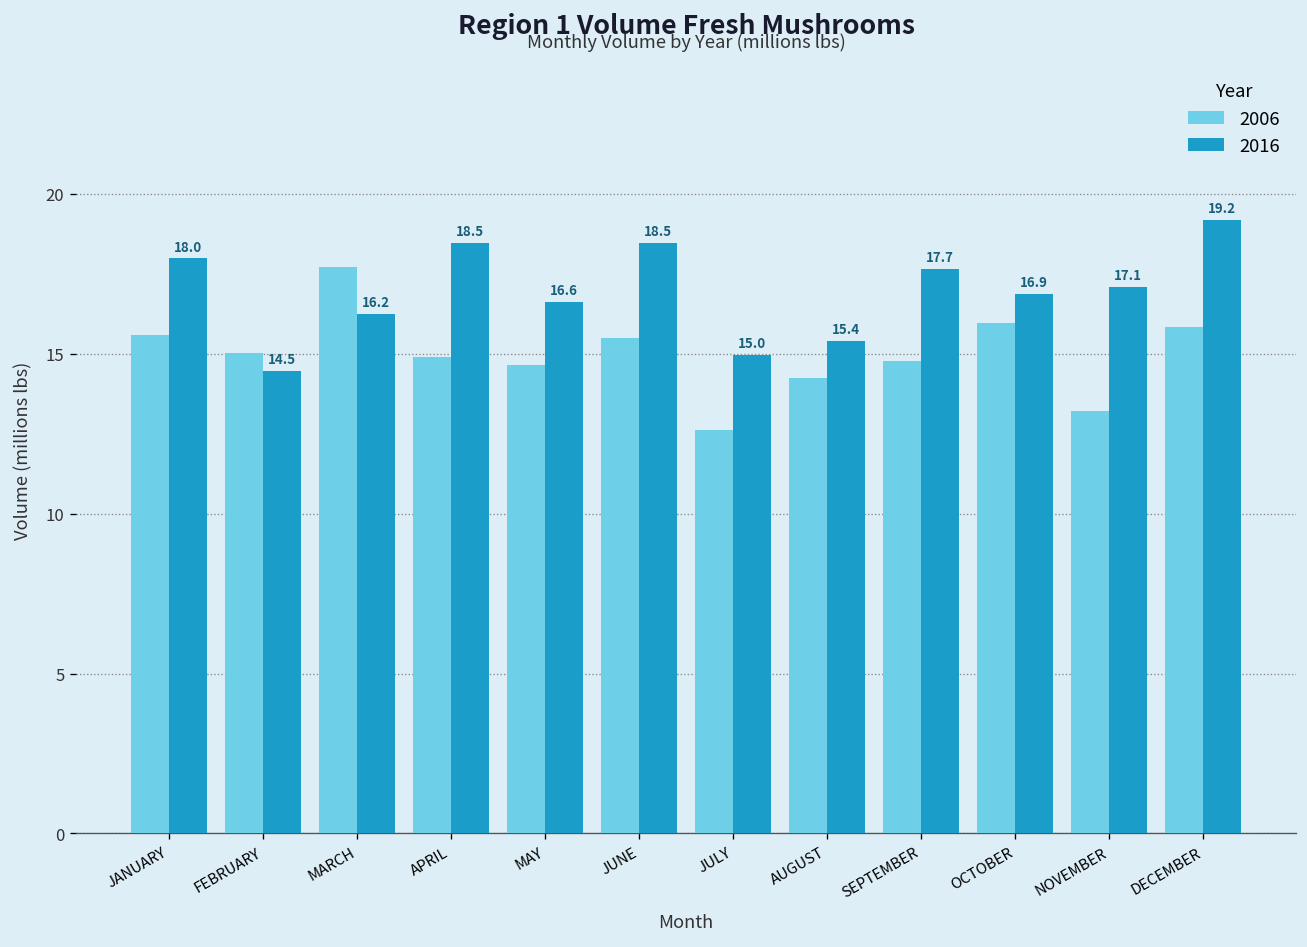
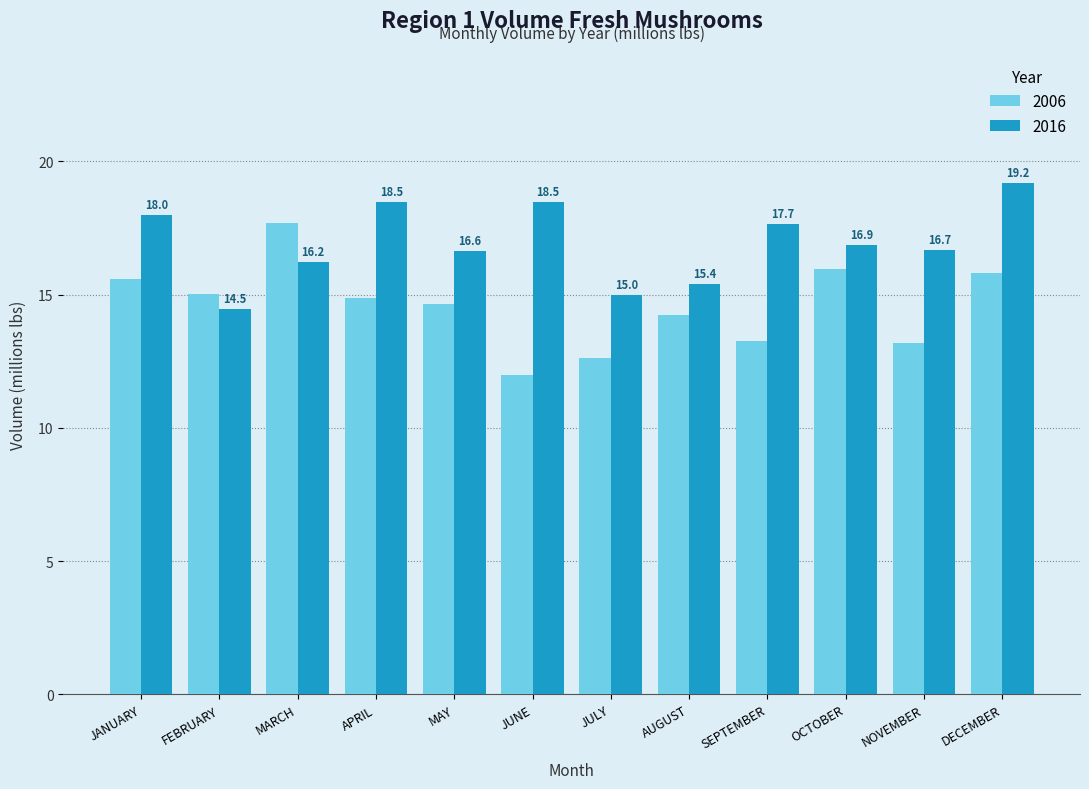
2006, JUNE: 15.5 -> 12.0
2006, SEPTEMBER: 14.8 -> 13.3
2016, NOVEMBER: 17.1 -> 16.7
